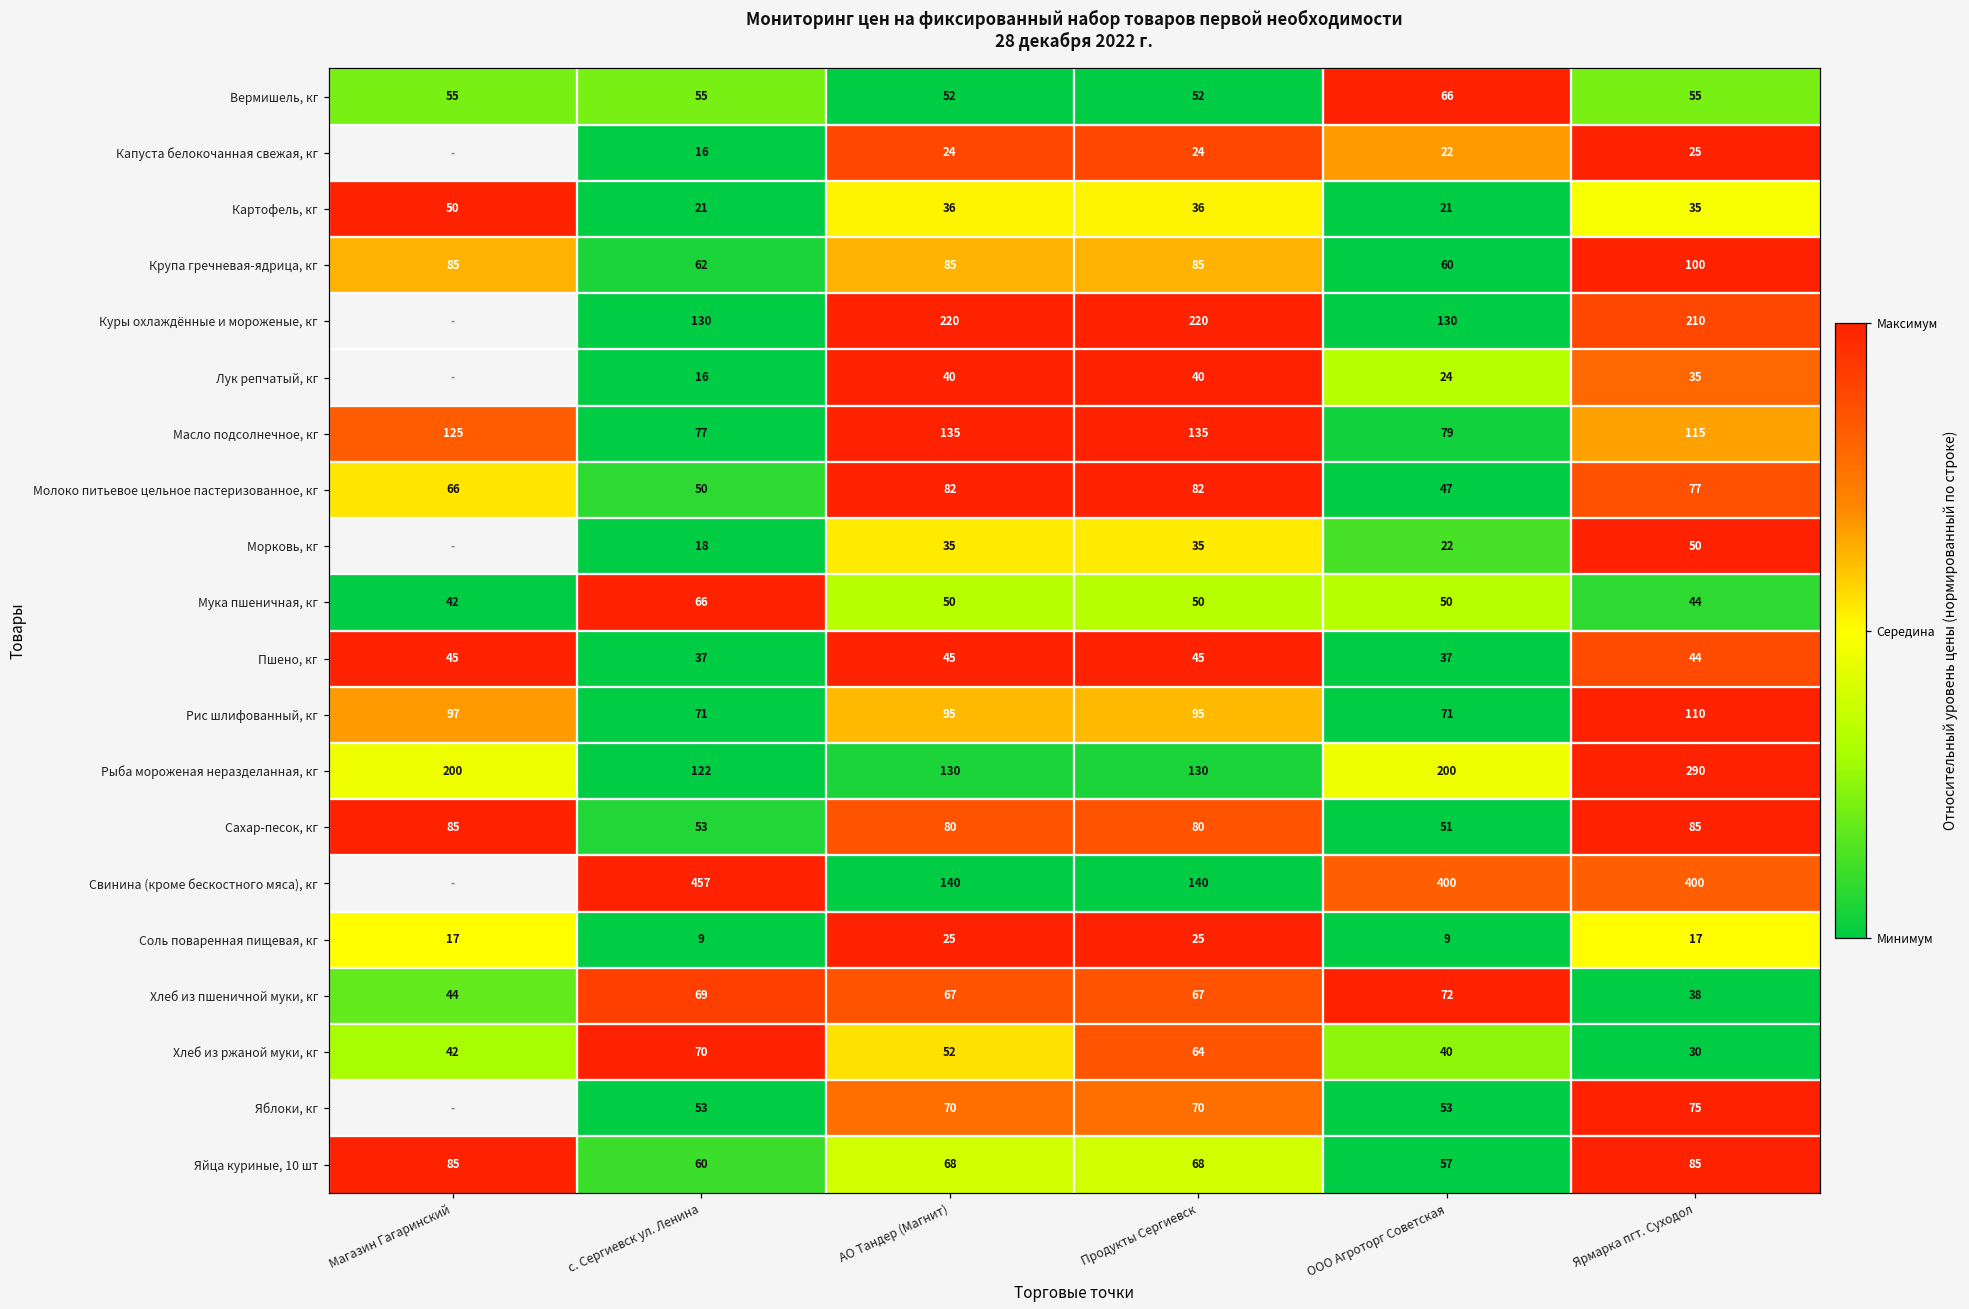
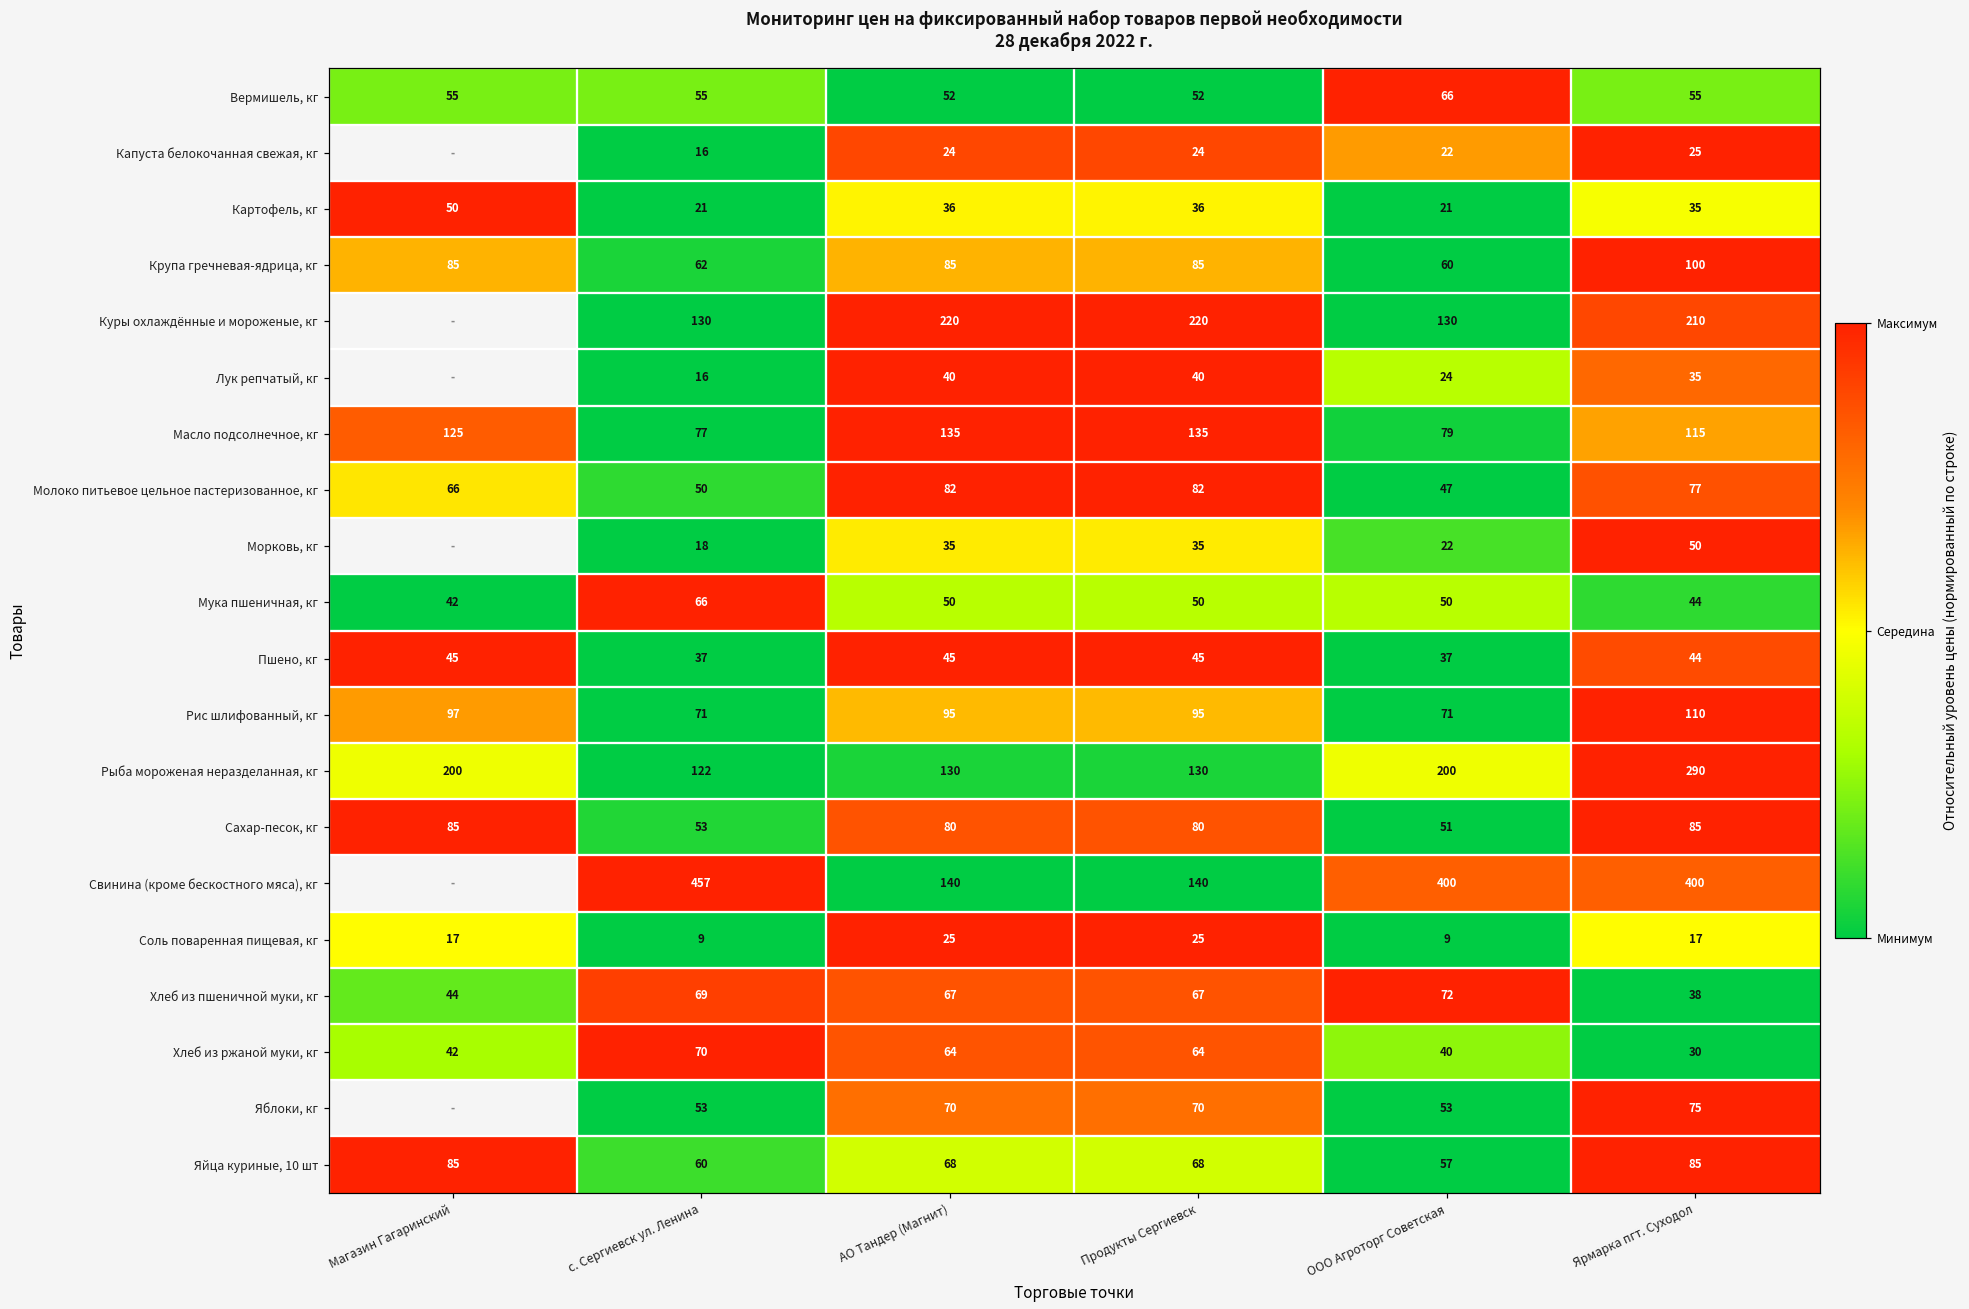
Хлеб из ржаной муки, кг, АО Тандер (Магнит): 52 -> 64
